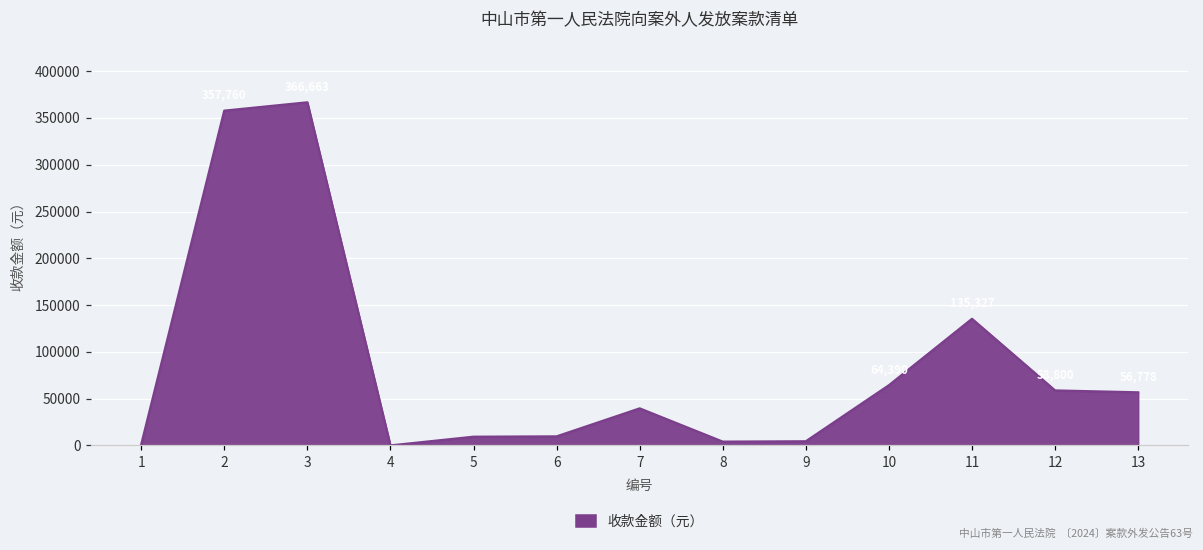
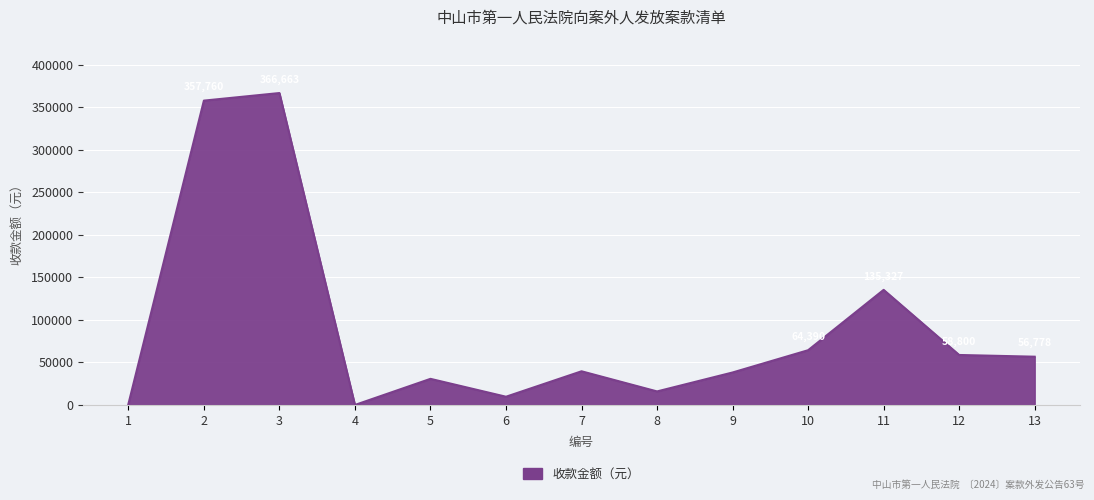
5: 10000 -> 30000
8: 0 -> 20000
9: 0 -> 40000
